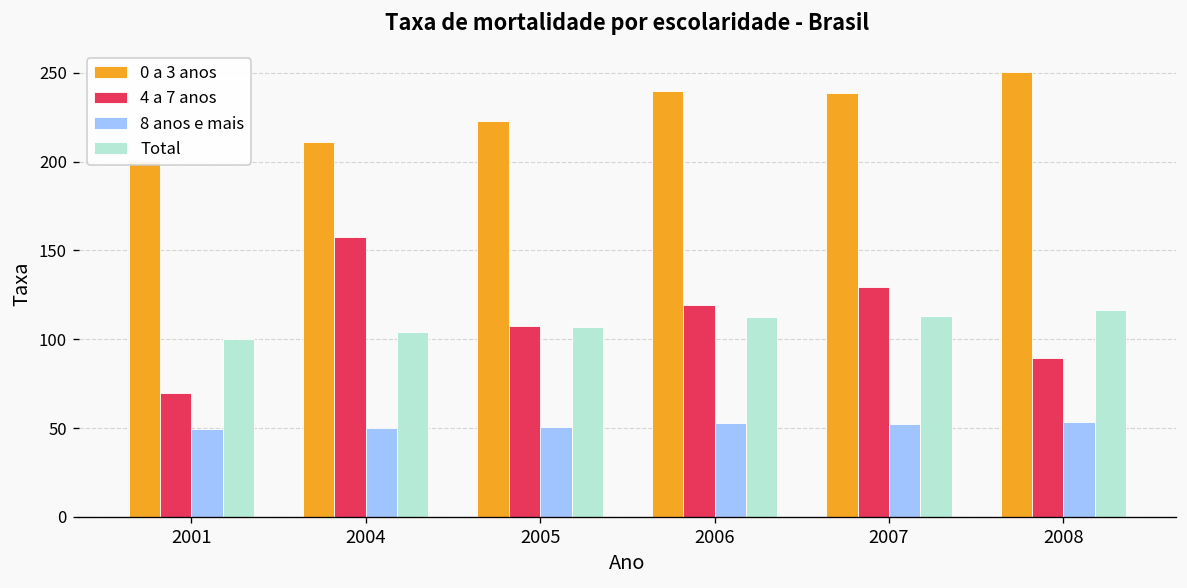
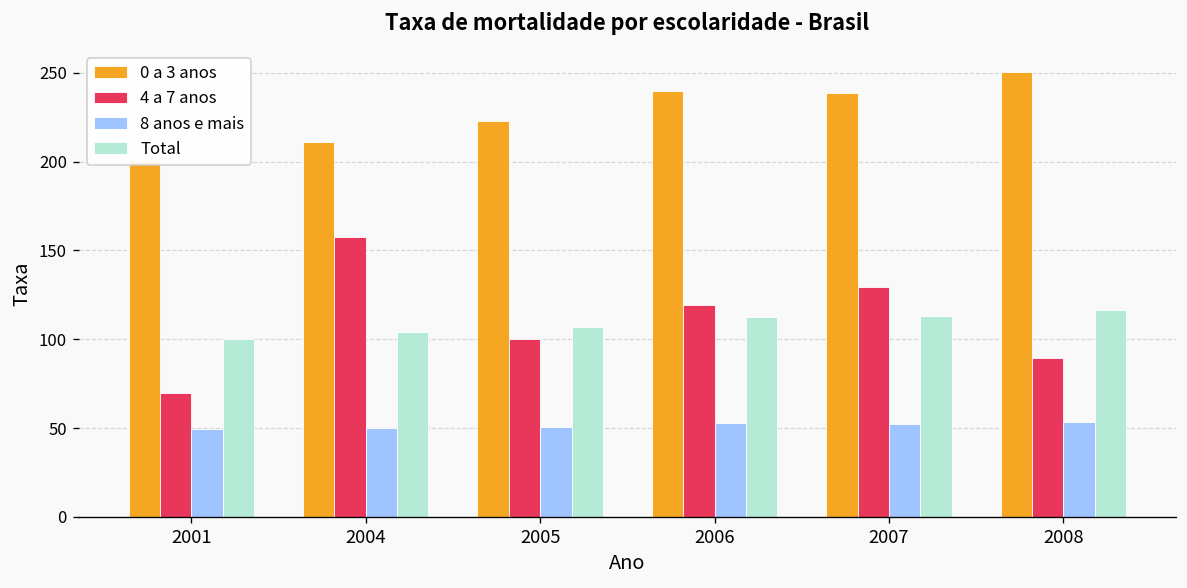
4 a 7 anos, 2005: 108 -> 100
